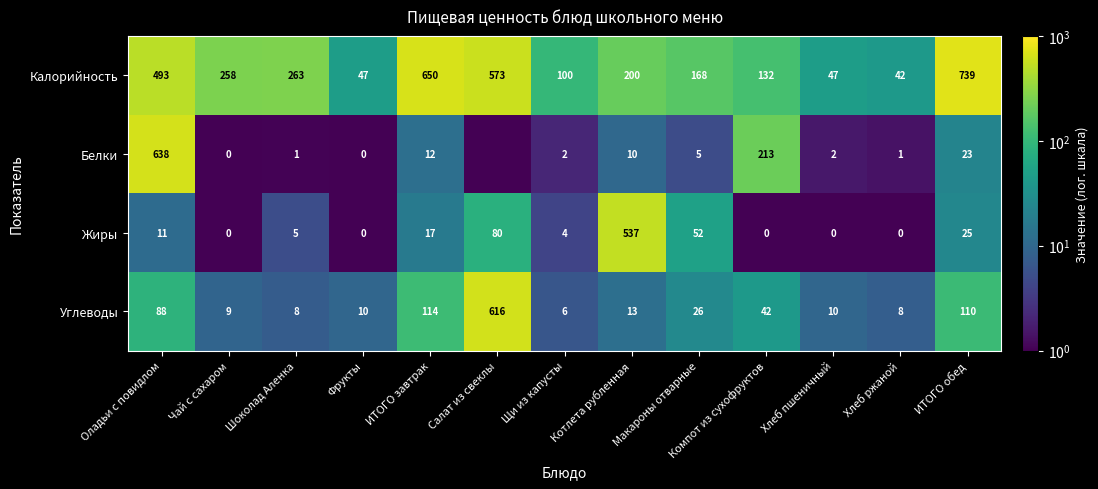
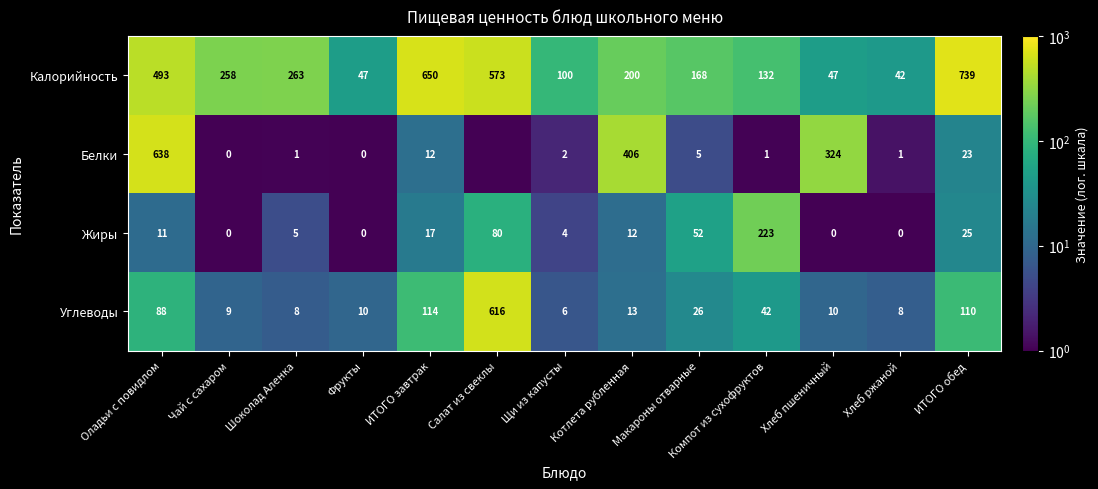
Белки, Котлета рубленная: 10 -> 406
Белки, Компот из сухофруктов: 213 -> 1
Белки, Хлеб пшеничный: 2 -> 324
Жиры, Котлета рубленная: 537 -> 12
Жиры, Компот из сухофруктов: 0 -> 223
